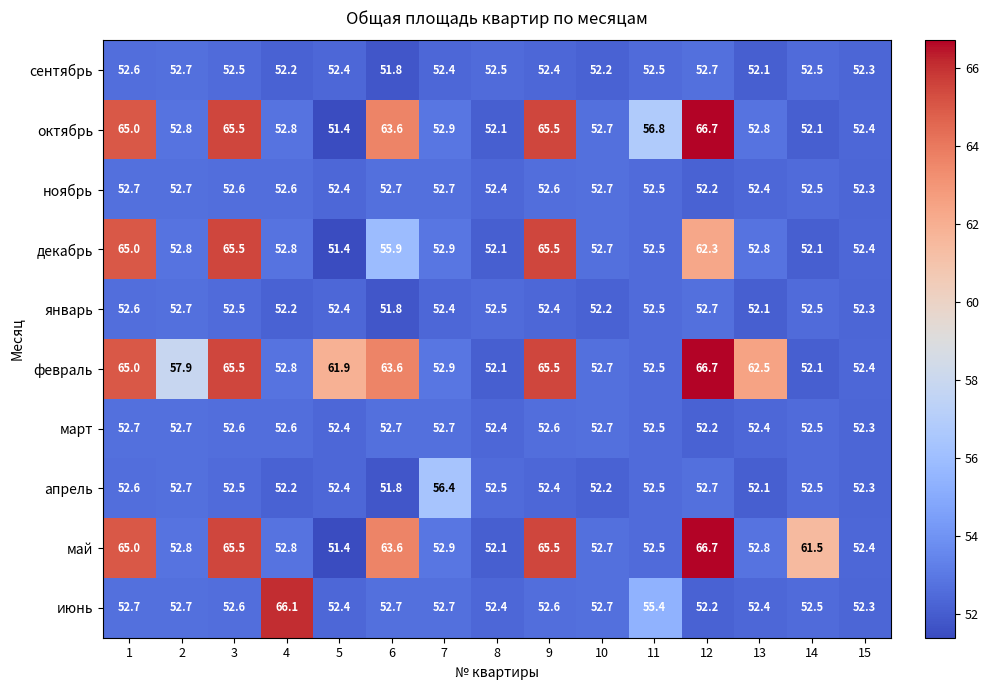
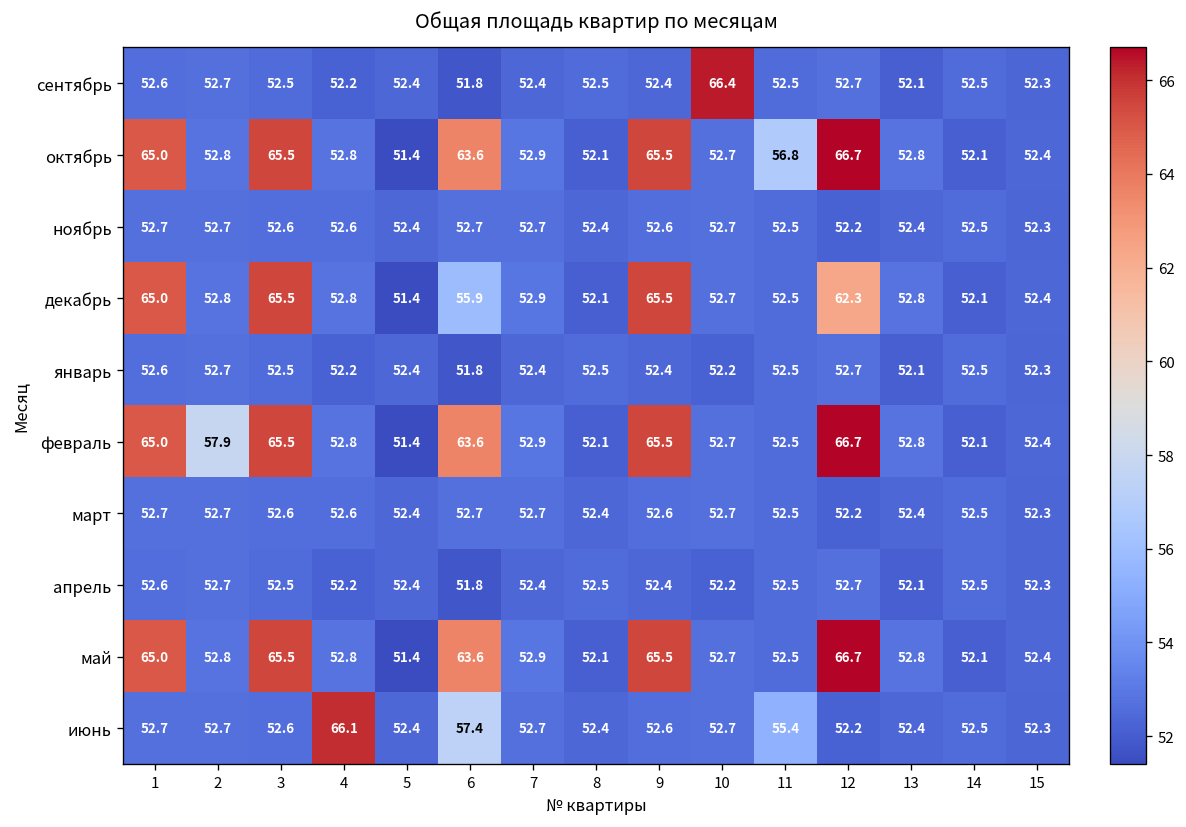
сентябрь, 10: 52.2 -> 66.4
февраль, 5: 61.9 -> 51.4
февраль, 13: 62.5 -> 52.8
апрель, 7: 56.4 -> 52.4
май, 14: 61.5 -> 52.1
июнь, 6: 52.7 -> 57.4
